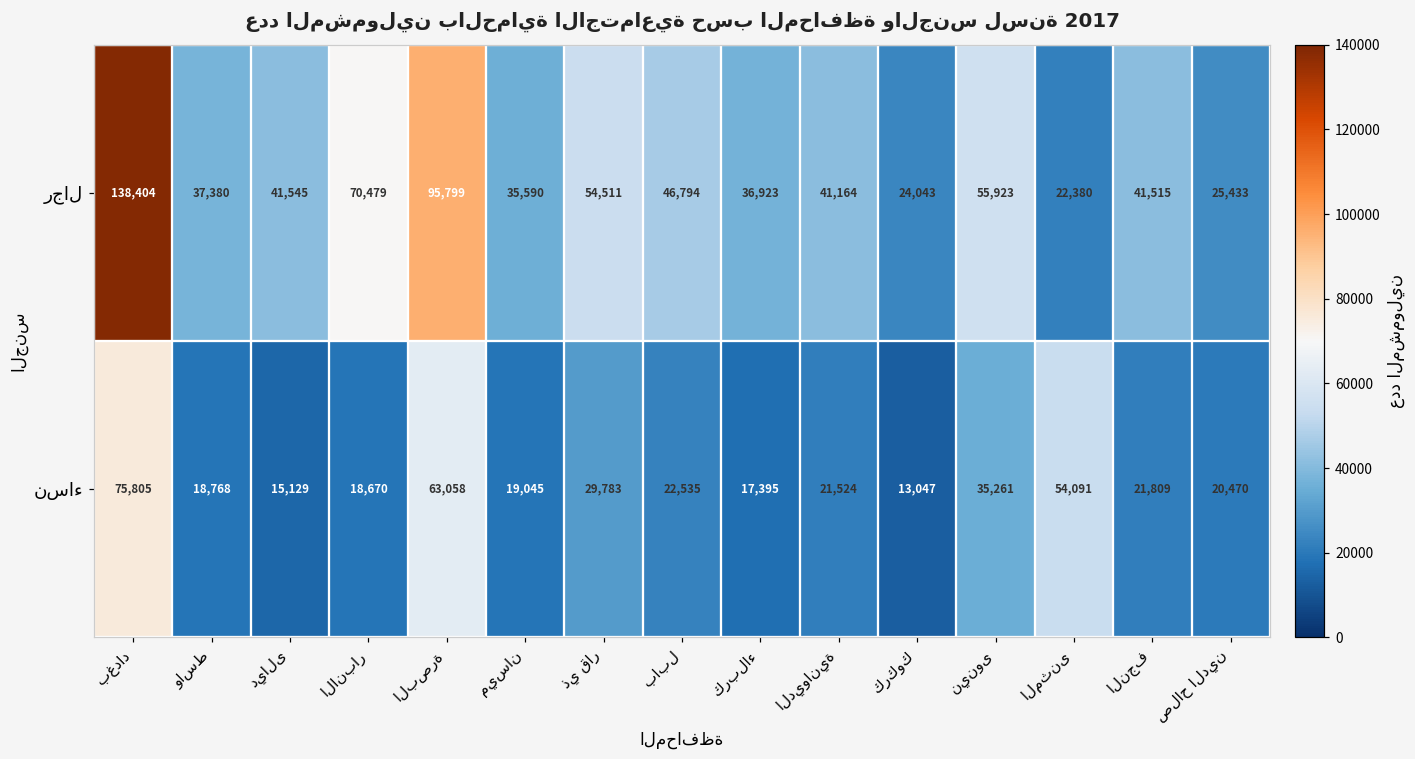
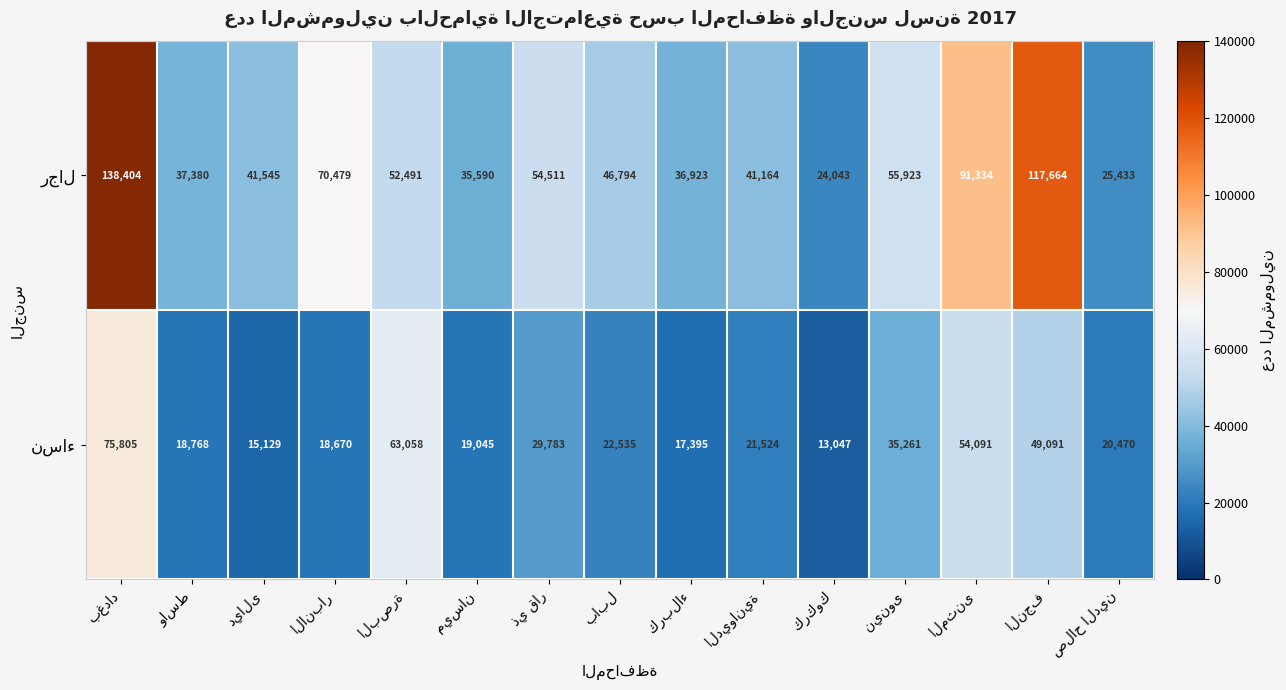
رجال, البصرة: 95,799 -> 52,491
رجال, المثنى: 22,380 -> 91,334
رجال, النجف: 41,515 -> 117,664
نساء, النجف: 21,809 -> 49,091
